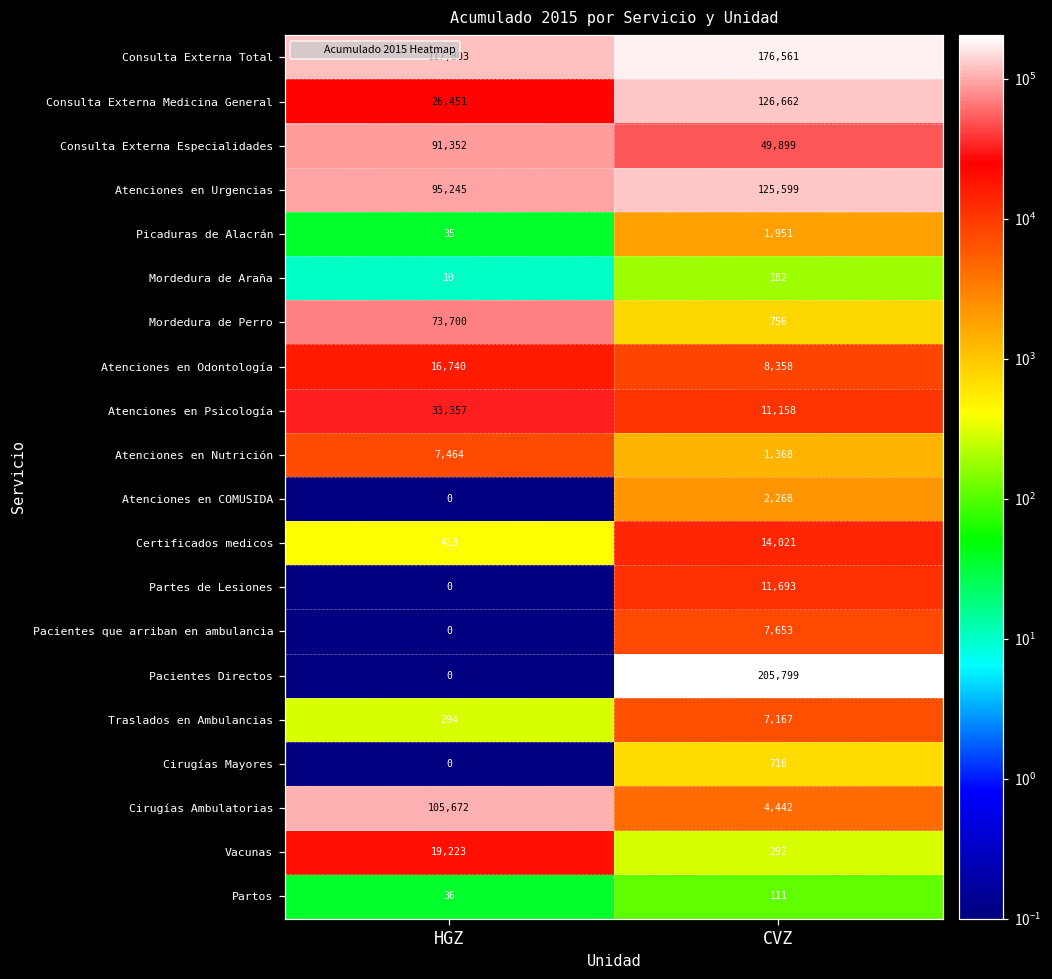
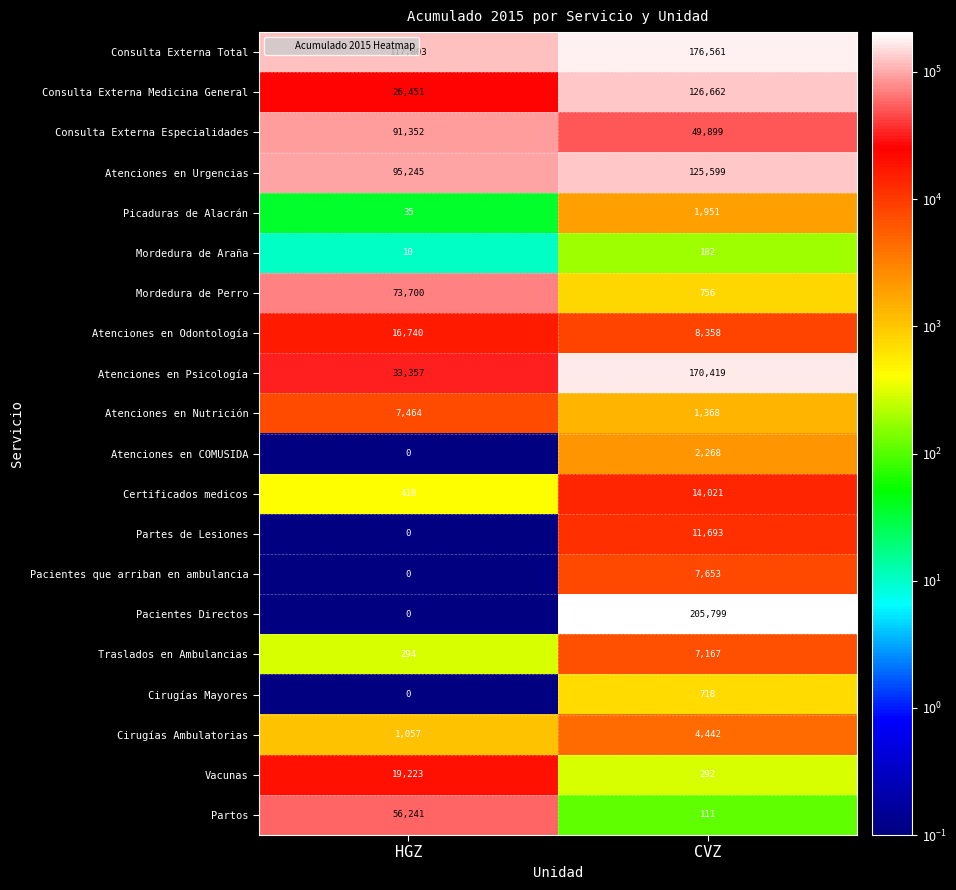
Atenciones en Psicología, CVZ: 11,158 -> 170,419
Cirugías Ambulatorias, HGZ: 105,672 -> 1,057
Partos, HGZ: 36 -> 56,241
